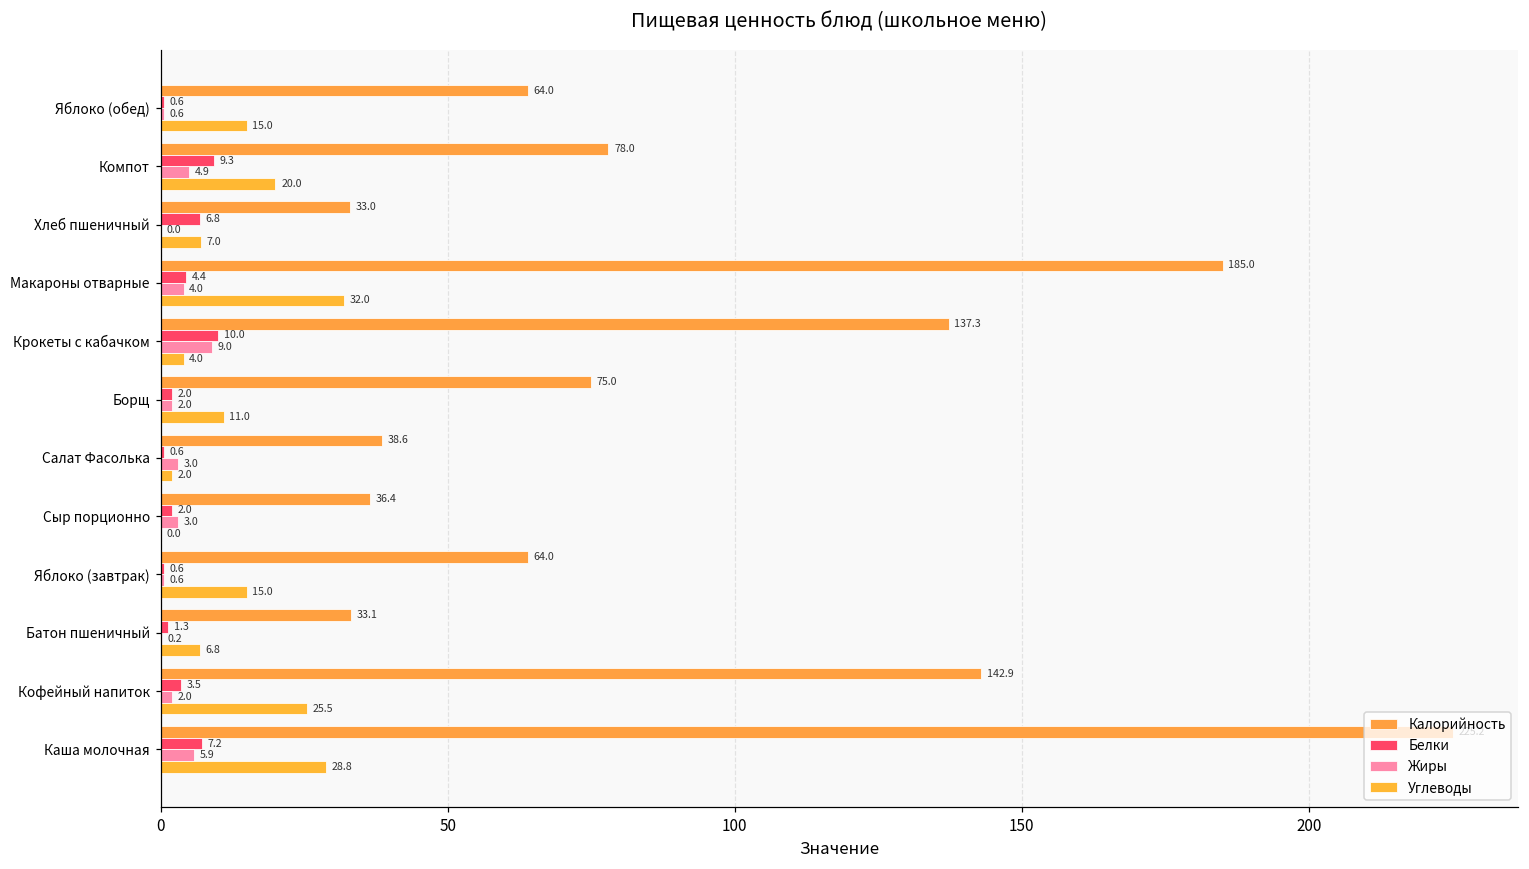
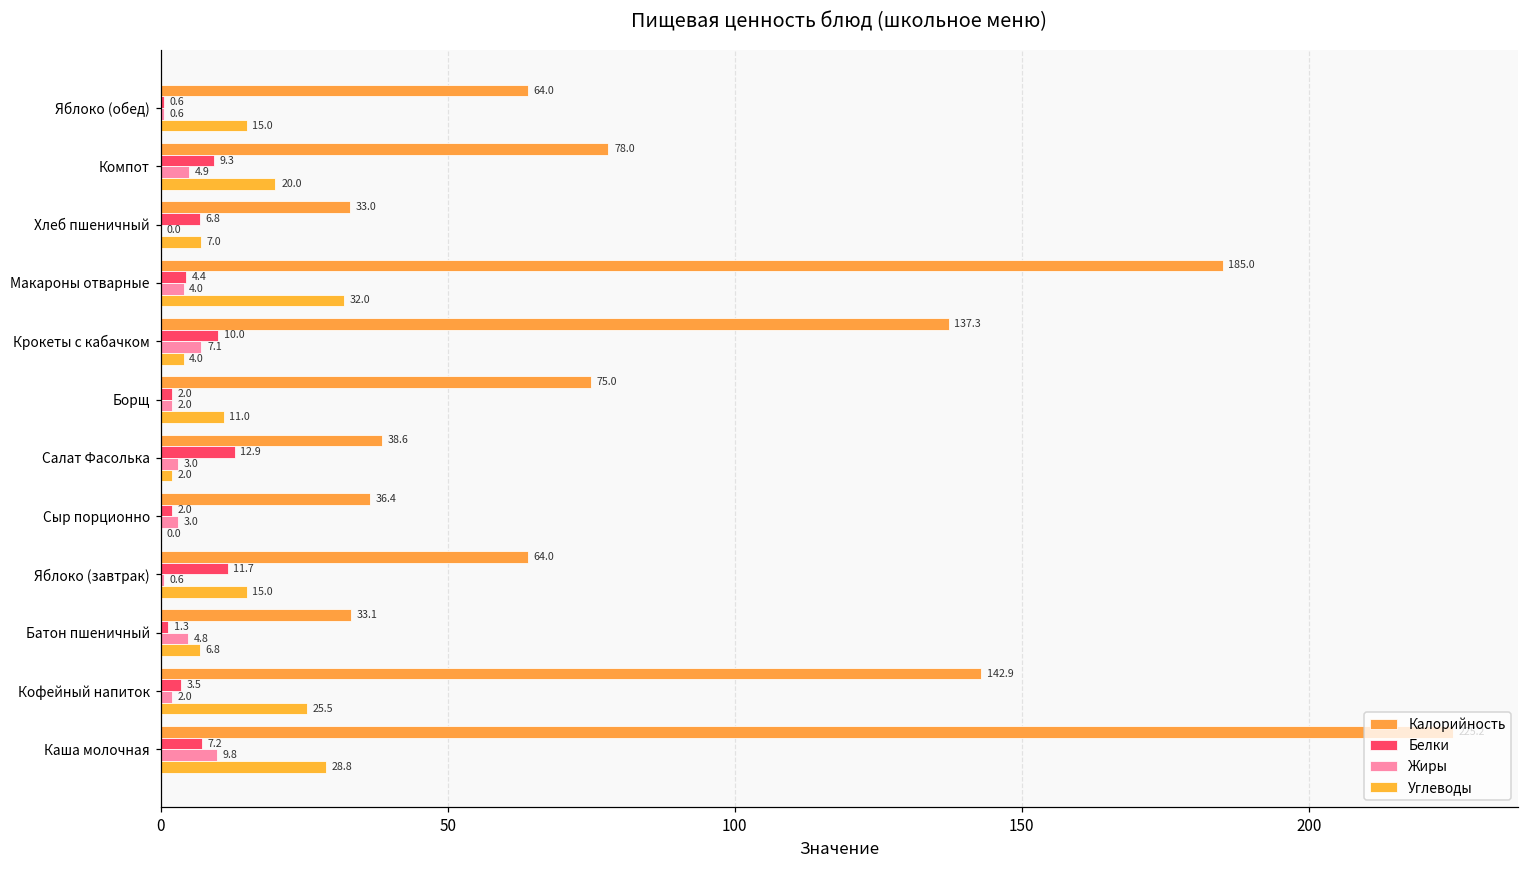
Жиры, Крокеты с кабачком: 9.0 -> 7.1
Белки, Салат Фасолька: 0.6 -> 12.9
Белки, Яблоко (завтрак): 0.6 -> 11.7
Жиры, Батон пшеничный: 0.2 -> 4.8
Жиры, Каша молочная: 5.9 -> 9.8
